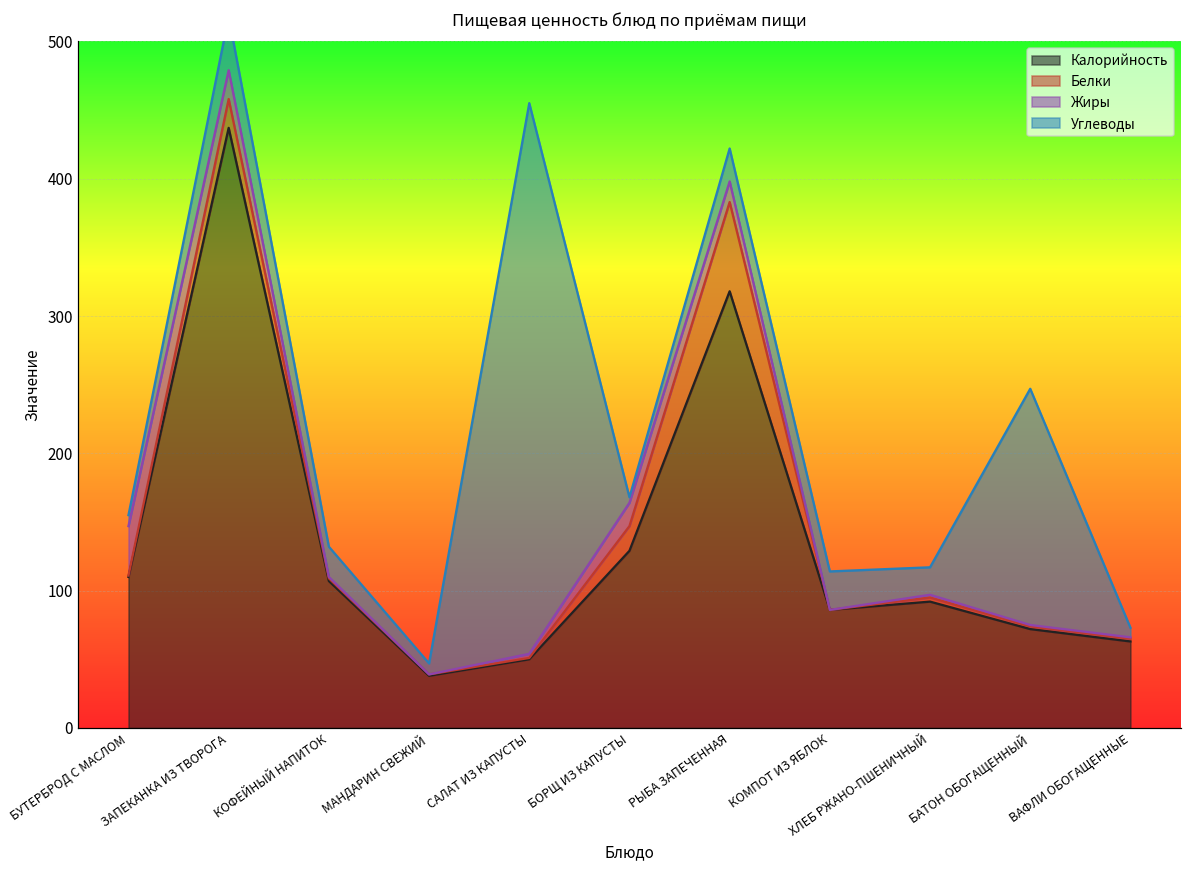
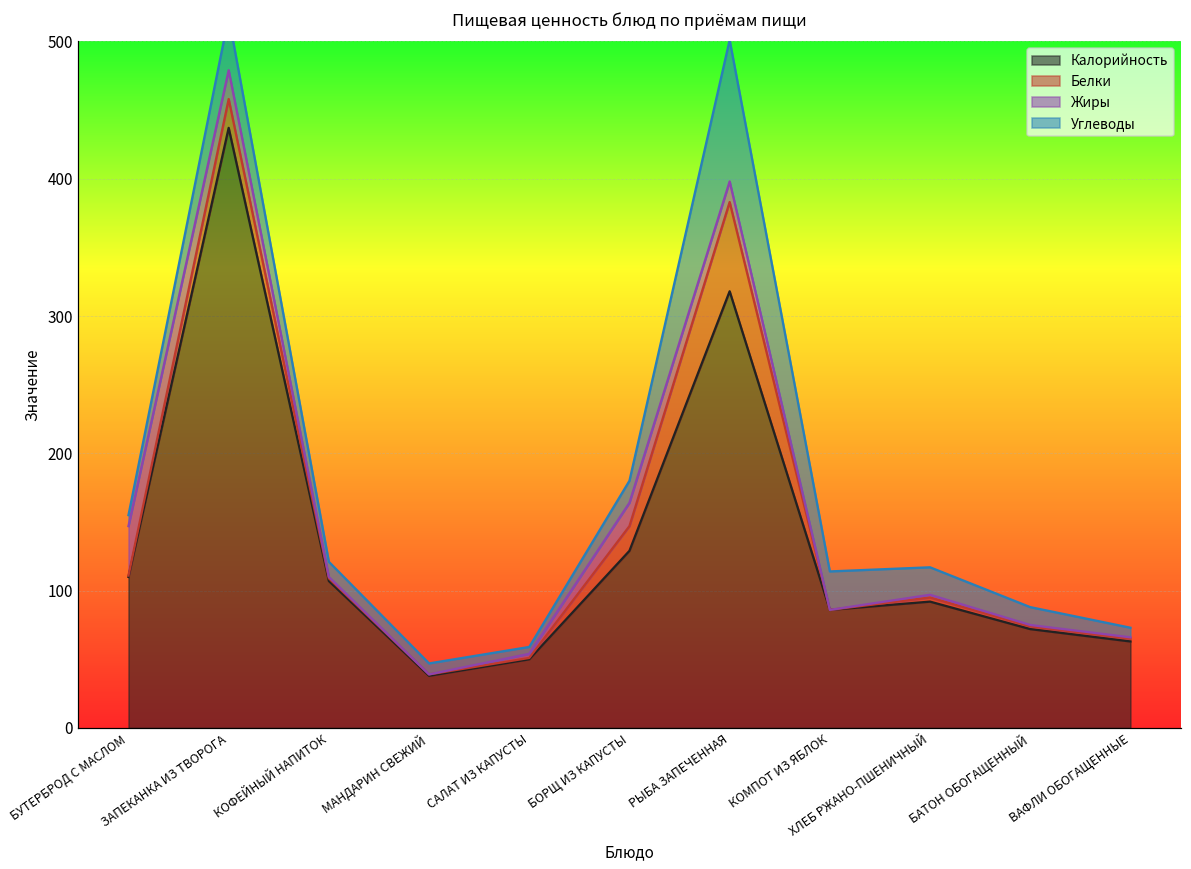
Углеводы, КОФЕЙНЫЙ НАПИТОК: 22 -> 11
Углеводы, САЛАТ ИЗ КАПУСТЫ: 401 -> 5
Углеводы, БОРЩ ИЗ КАПУСТЫ: 4 -> 16
Углеводы, РЫБА ЗАПЕЧЕННАЯ: 24 -> 103
Углеводы, БАТОН ОБОГАЩЕННЫЙ: 172 -> 13
